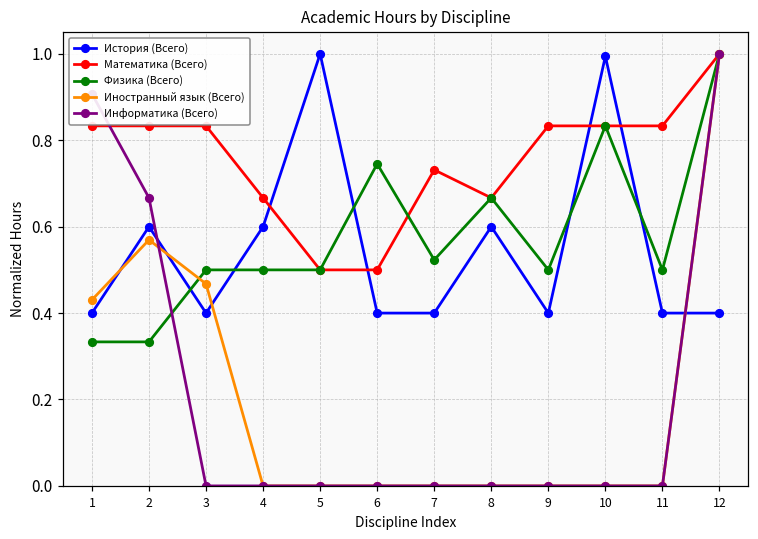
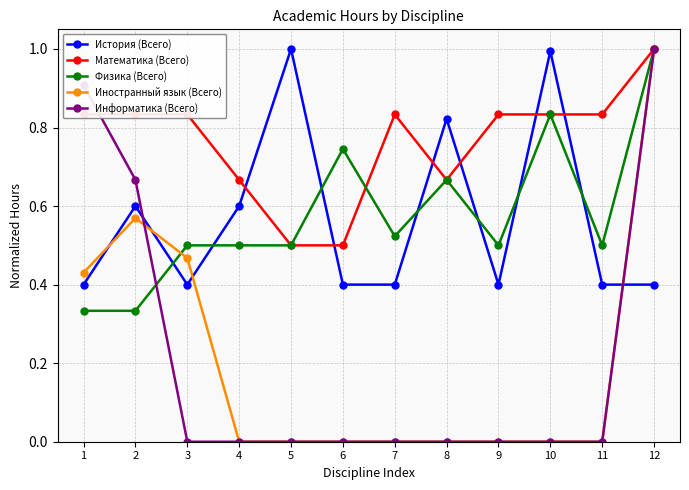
Математика (Всего), 7: 0.73 -> 0.83
История (Всего), 8: 0.60 -> 0.82
